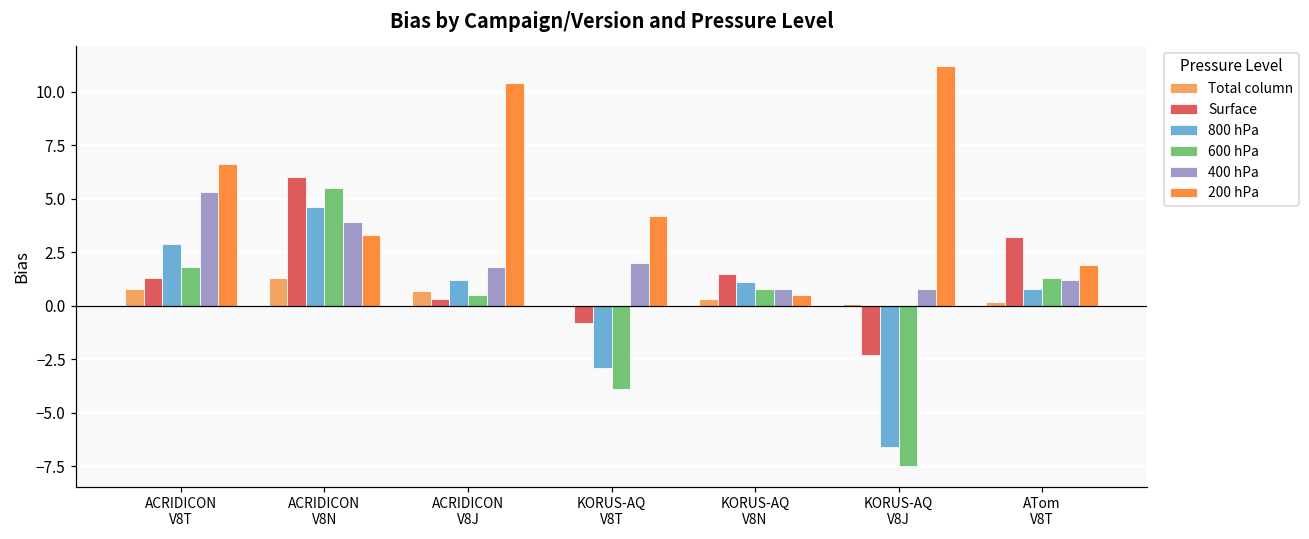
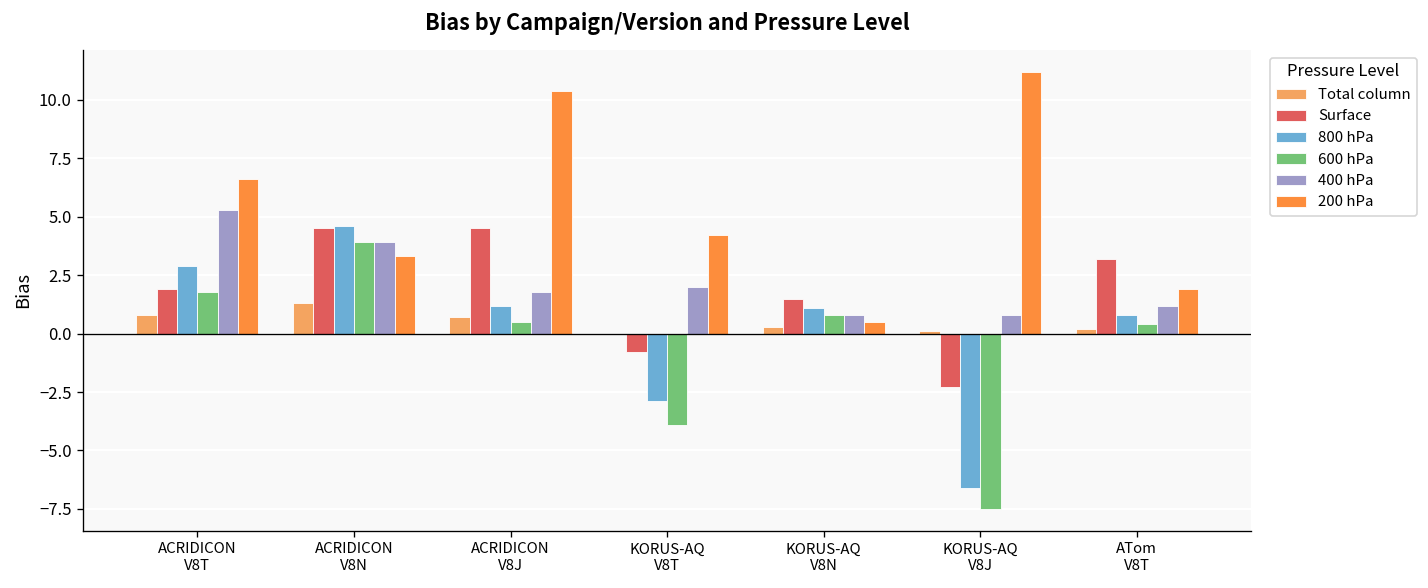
Surface, ACRIDICON V8T: 1.3 -> 1.9
Surface, ACRIDICON V8N: 6.0 -> 4.5
600 hPa, ACRIDICON V8N: 5.5 -> 3.9
Surface, ACRIDICON V8J: 0.3 -> 4.5
600 hPa, ATom V8T: 1.3 -> 0.4
